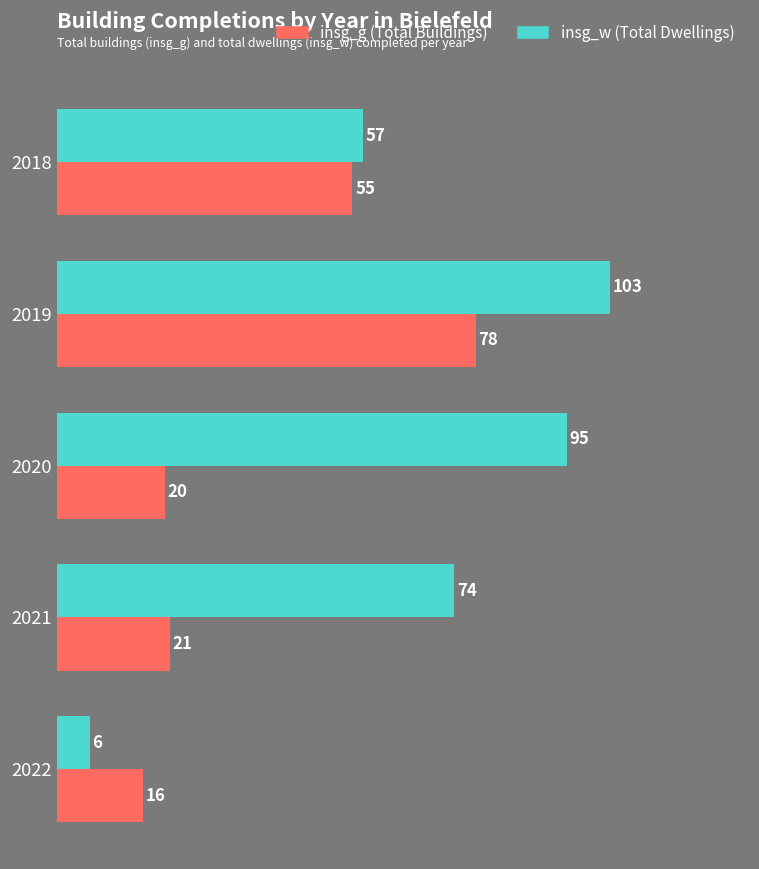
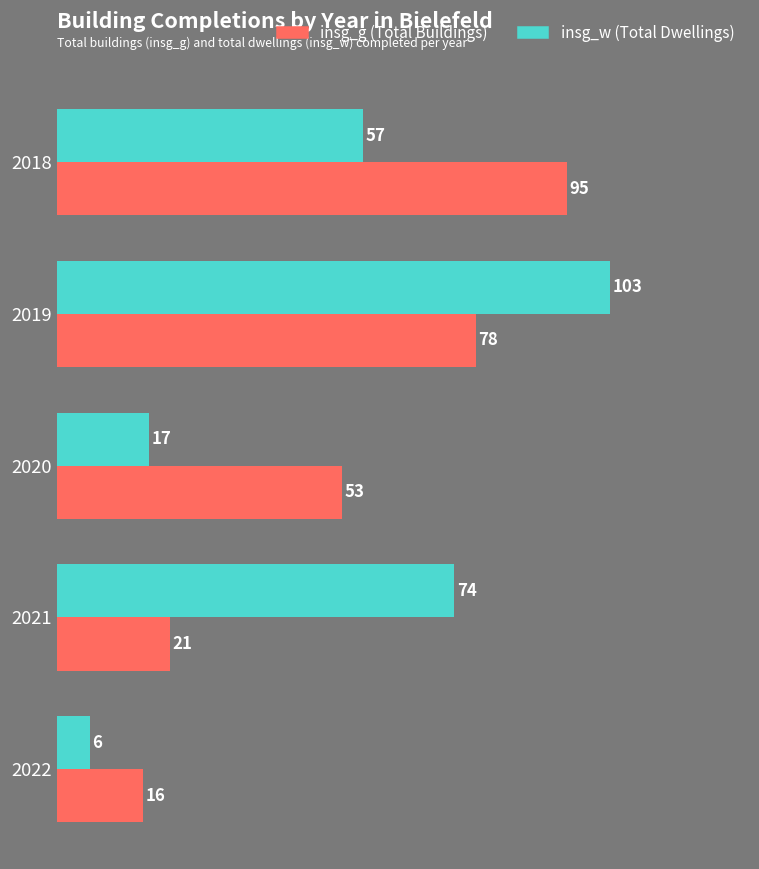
insg_g (Total Buildings), 2018: 55 -> 95
insg_w (Total Dwellings), 2020: 95 -> 17
insg_g (Total Buildings), 2020: 20 -> 53
